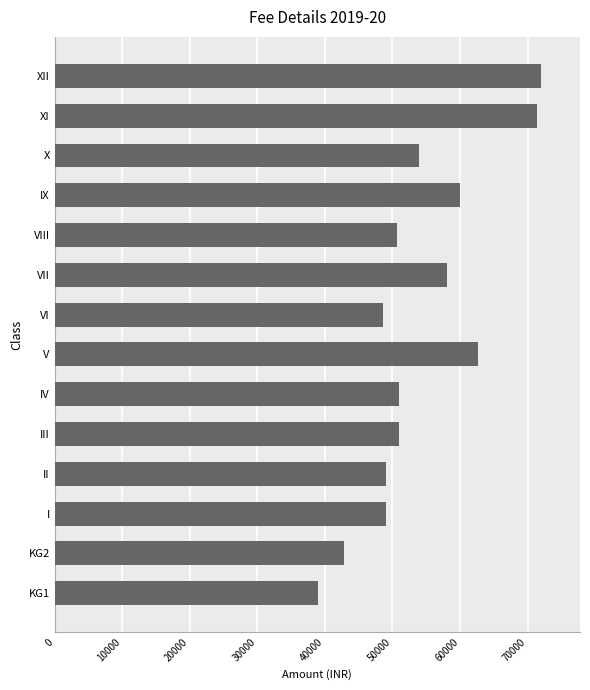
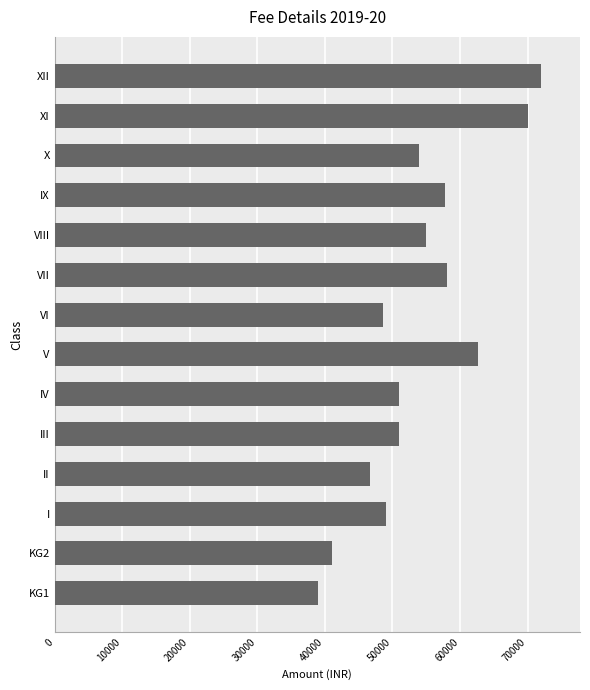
XI: 71000 -> 70000
IX: 60000 -> 58000
VIII: 51000 -> 55000
II: 49000 -> 47000
KG2: 43000 -> 41000
